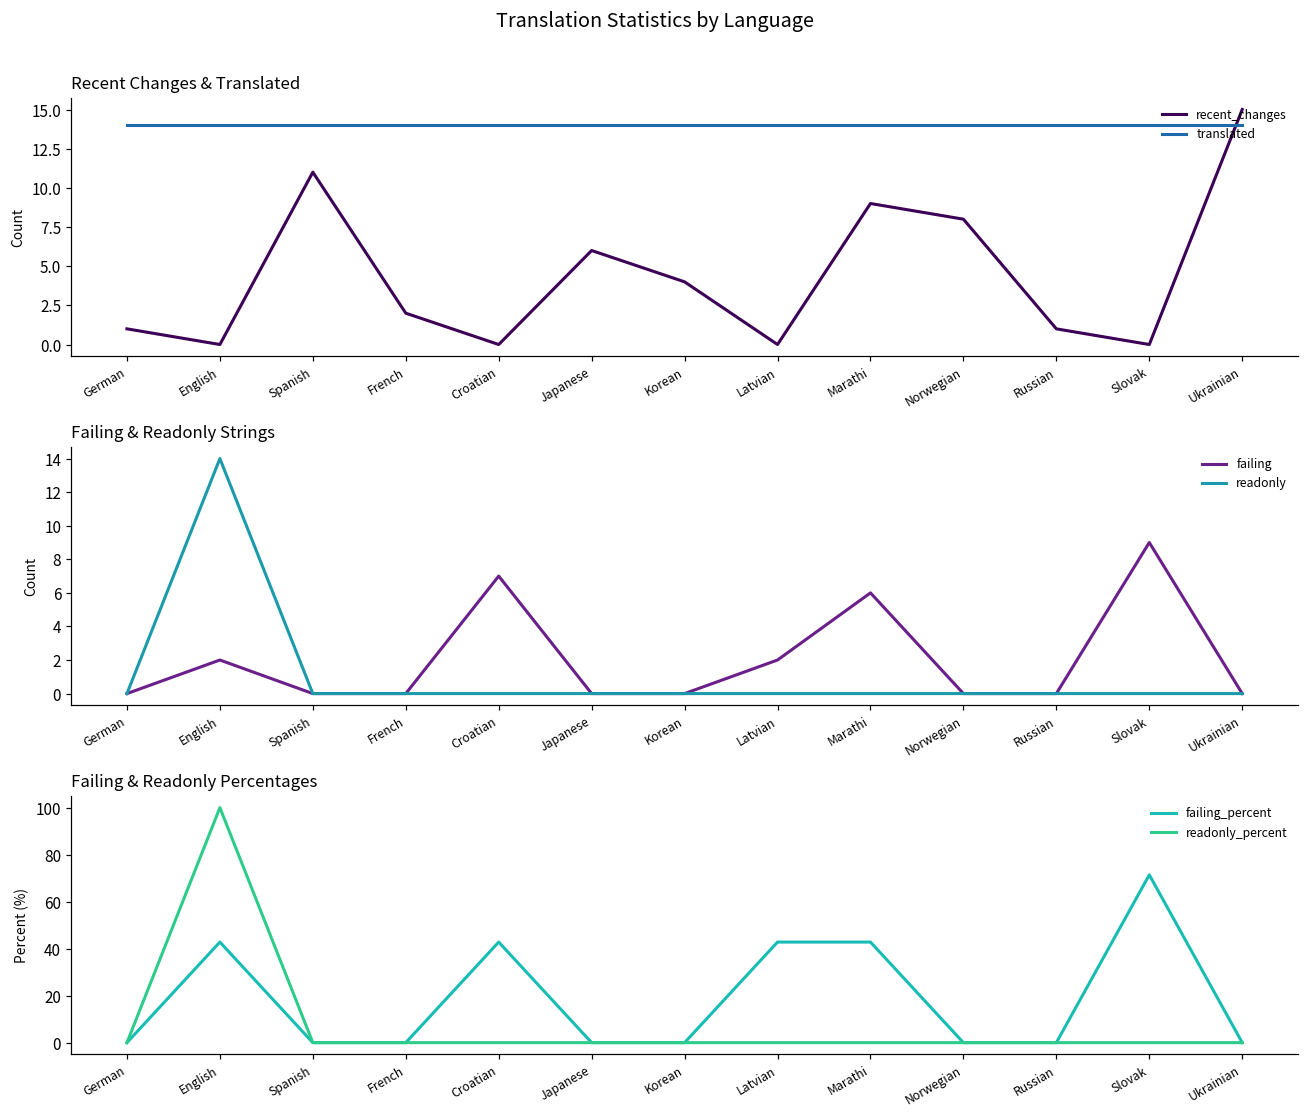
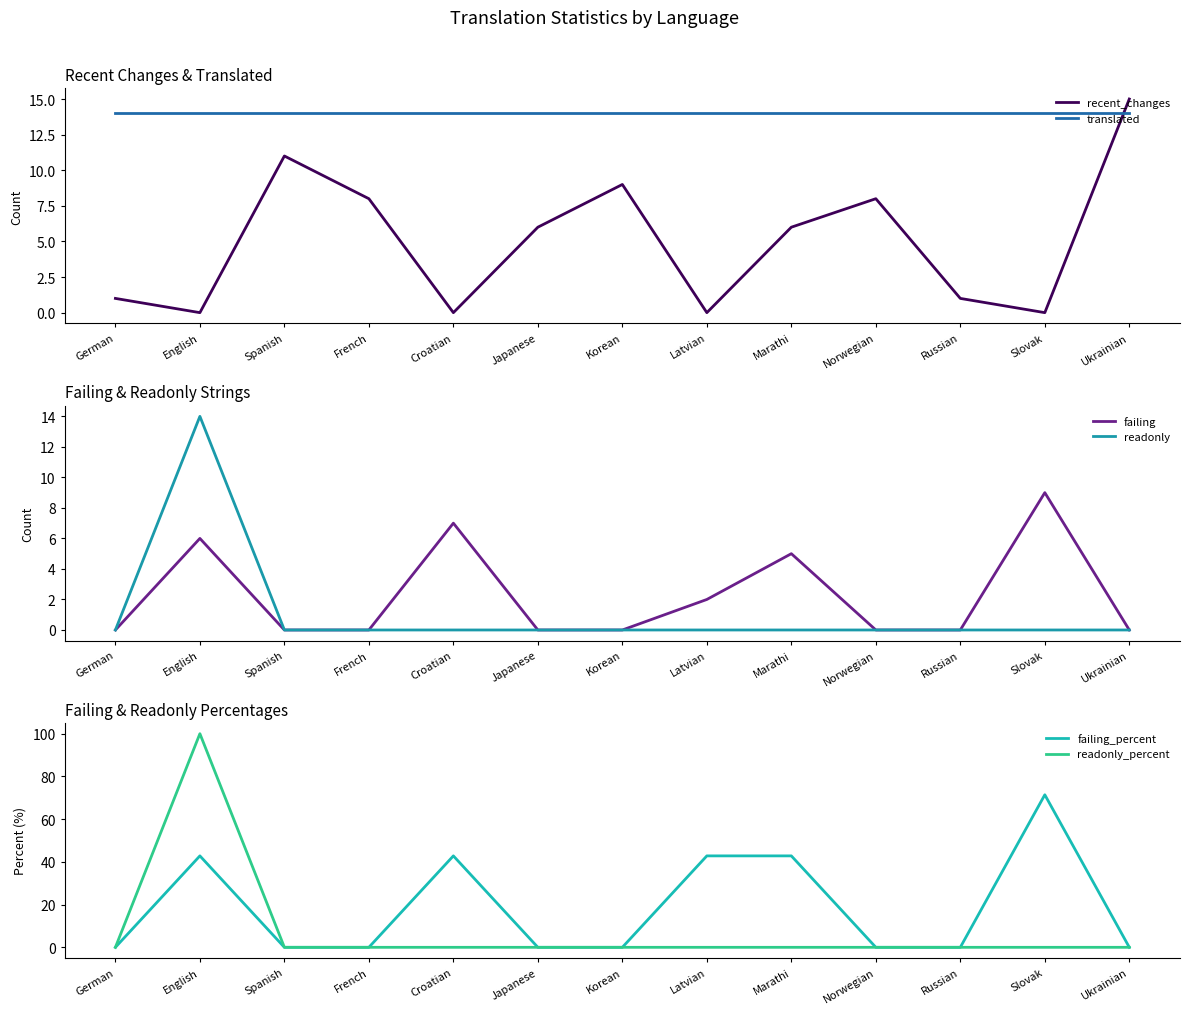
Recent Changes & Translated, recent_changes, French: 2 -> 8
Recent Changes & Translated, recent_changes, Korean: 4 -> 9
Recent Changes & Translated, recent_changes, Marathi: 9 -> 6
Failing & Readonly Strings, failing, English: 2 -> 6
Failing & Readonly Strings, failing, Marathi: 6 -> 5
